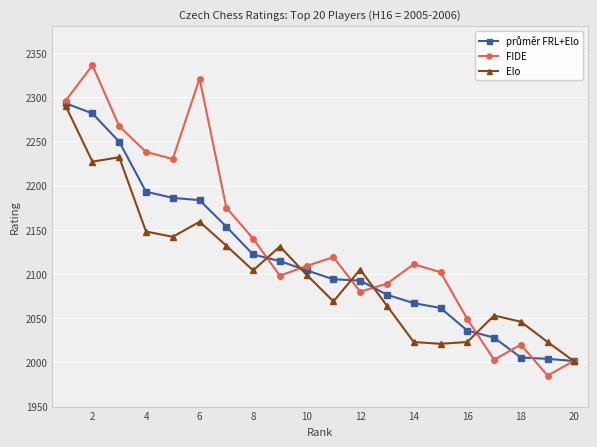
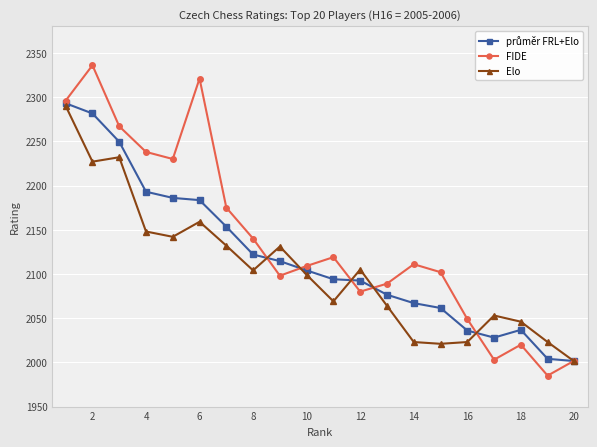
průměr FRL+Elo, 18: 2010 -> 2040
